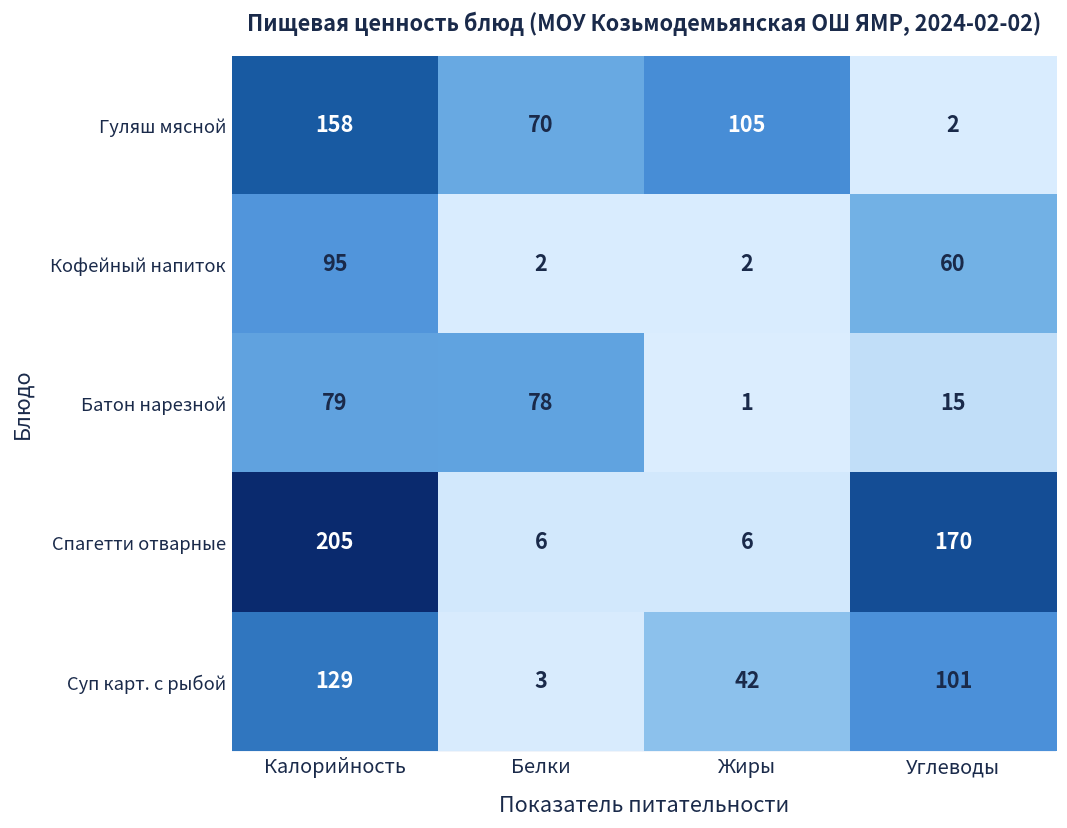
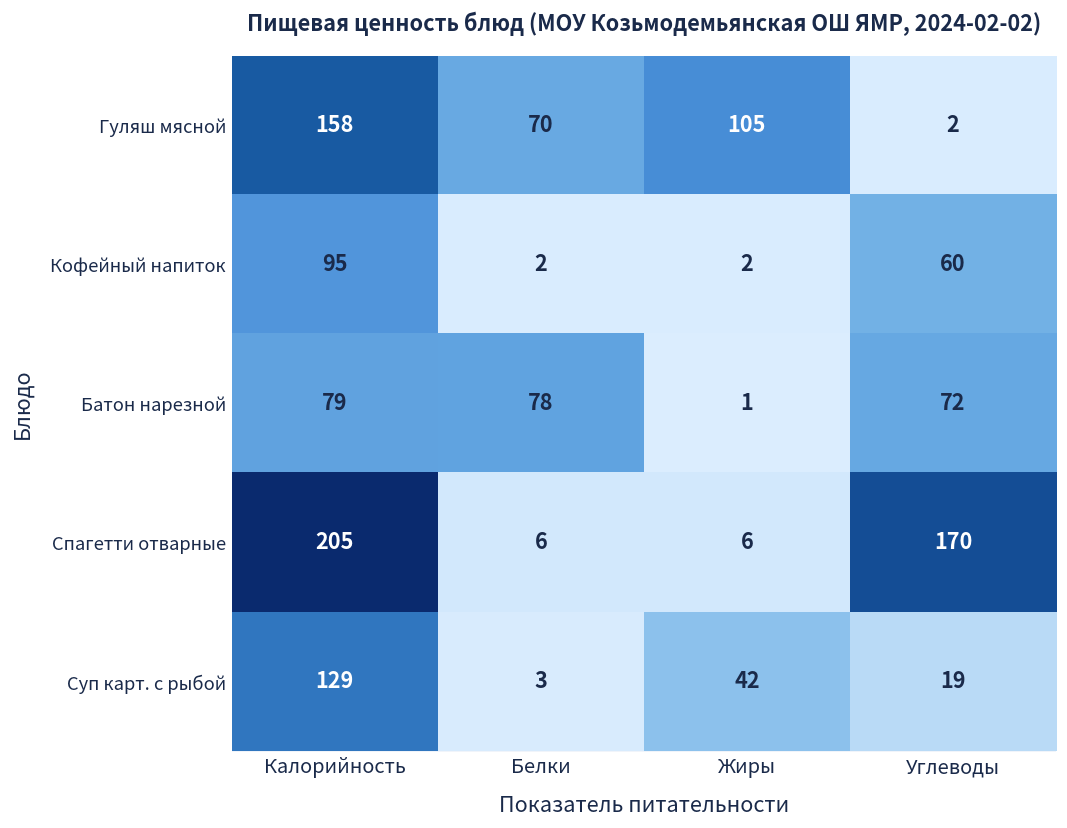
Батон нарезной, Углеводы: 15 -> 72
Суп карт. с рыбой, Углеводы: 101 -> 19
